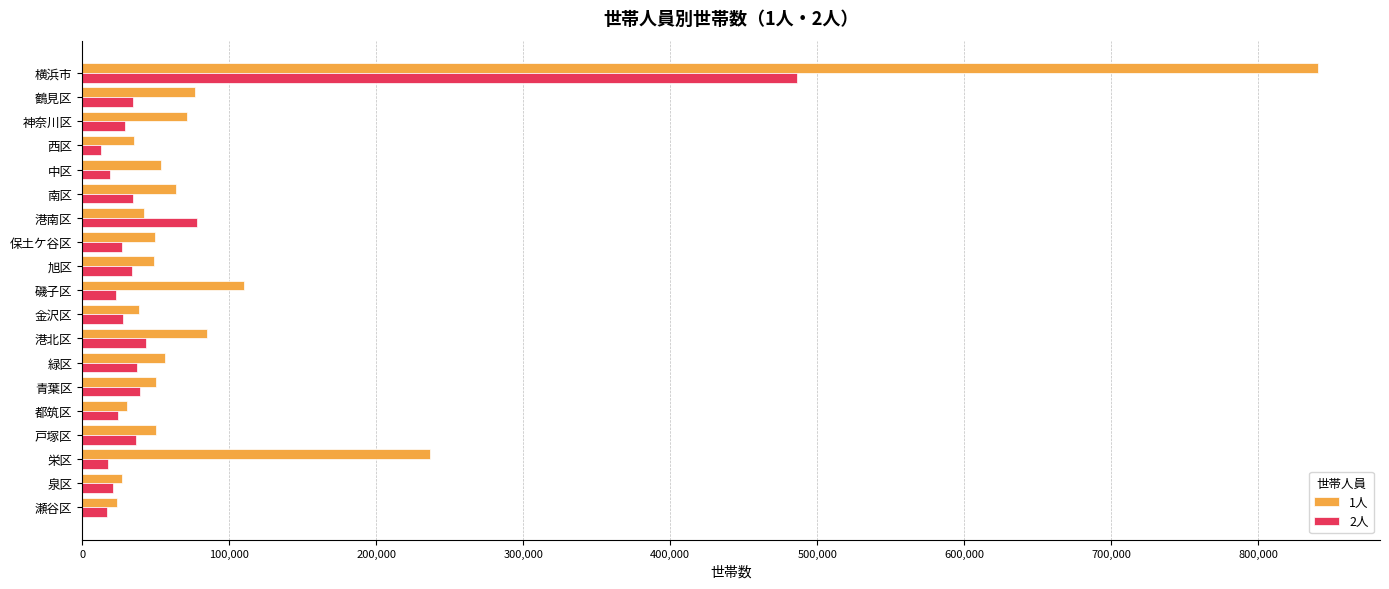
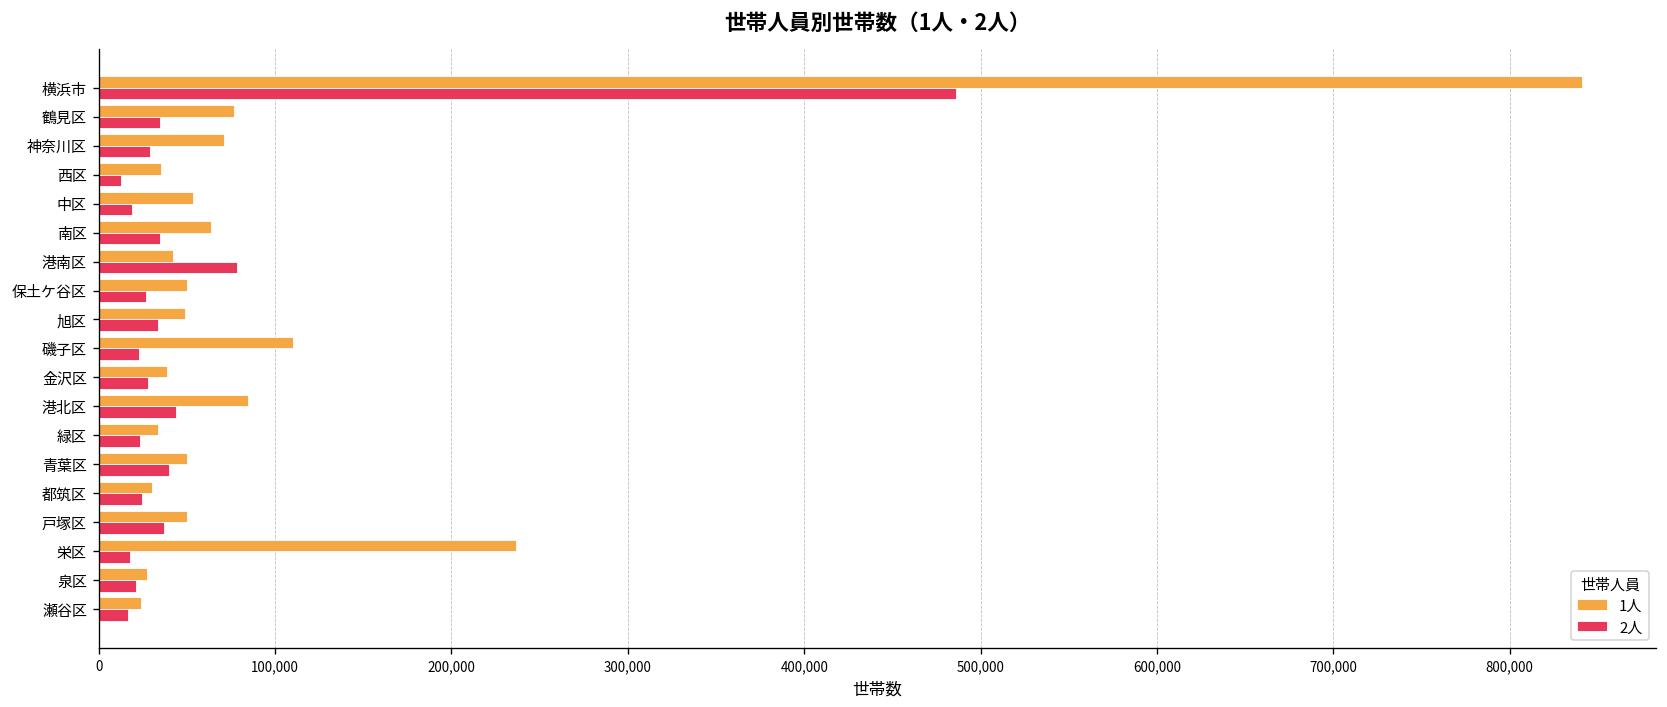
1人, 緑区: 56,000 -> 34,000
2人, 緑区: 37,000 -> 23,000
